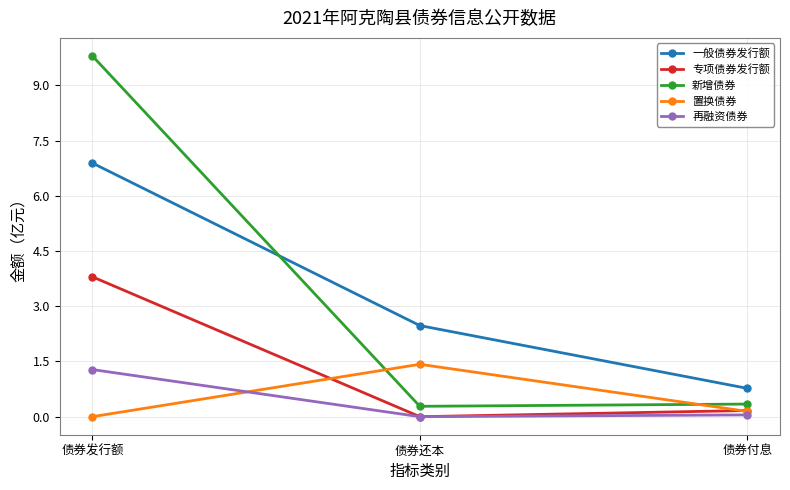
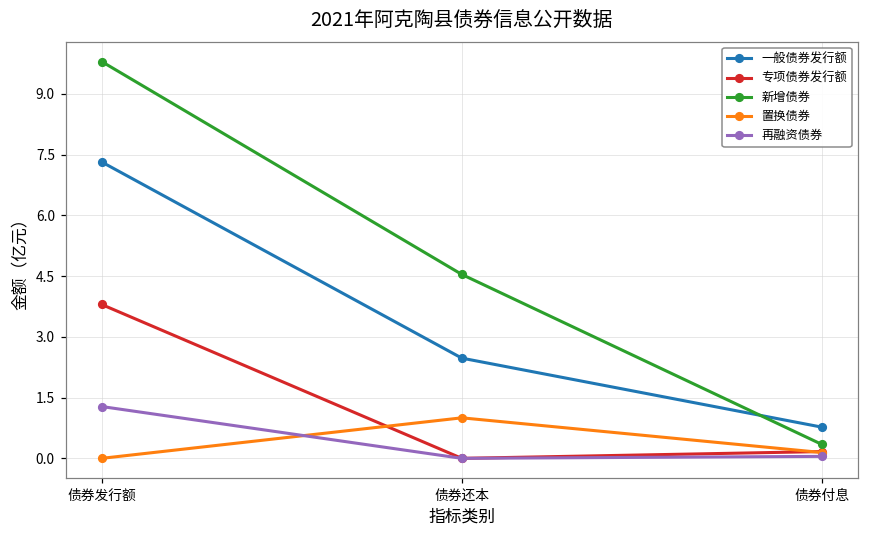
一般债券发行额, 债券发行额: 6.9 -> 7.3
新增债券, 债券还本: 0.3 -> 4.5
置换债券, 债券还本: 1.4 -> 1.0
